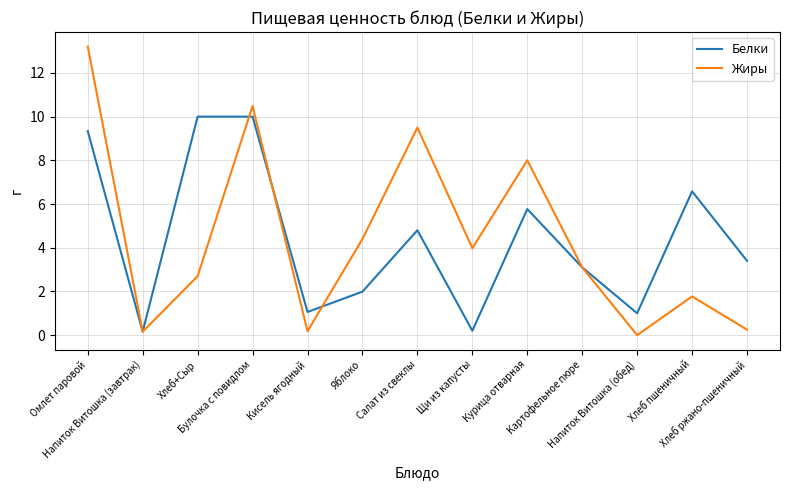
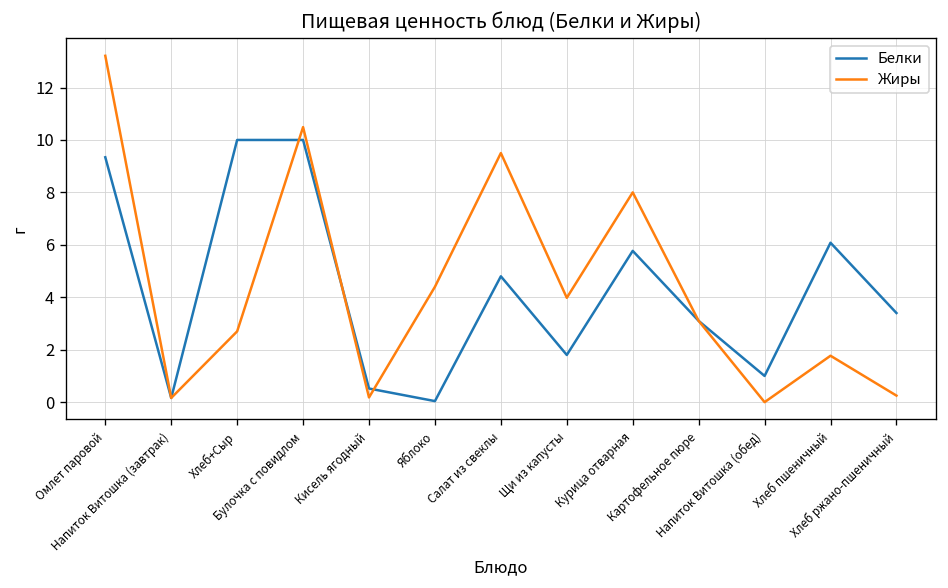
Белки, Кисель ягодный: 1.1 -> 0.5
Белки, Яблоко: 2.0 -> 0.0
Белки, Щи из капусты: 0.2 -> 1.8
Белки, Хлеб пшеничный: 6.6 -> 6.1
